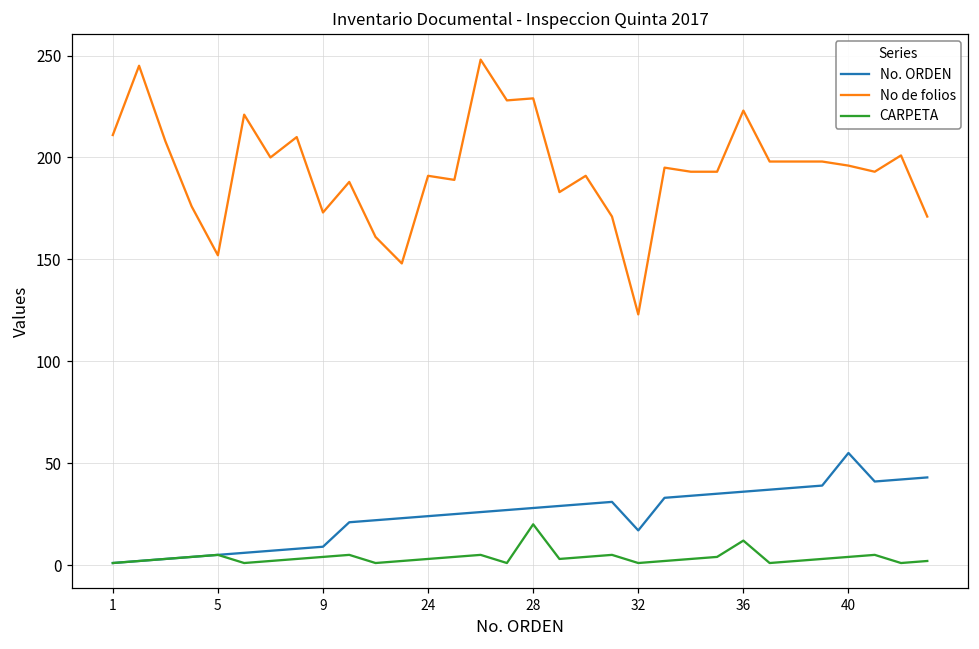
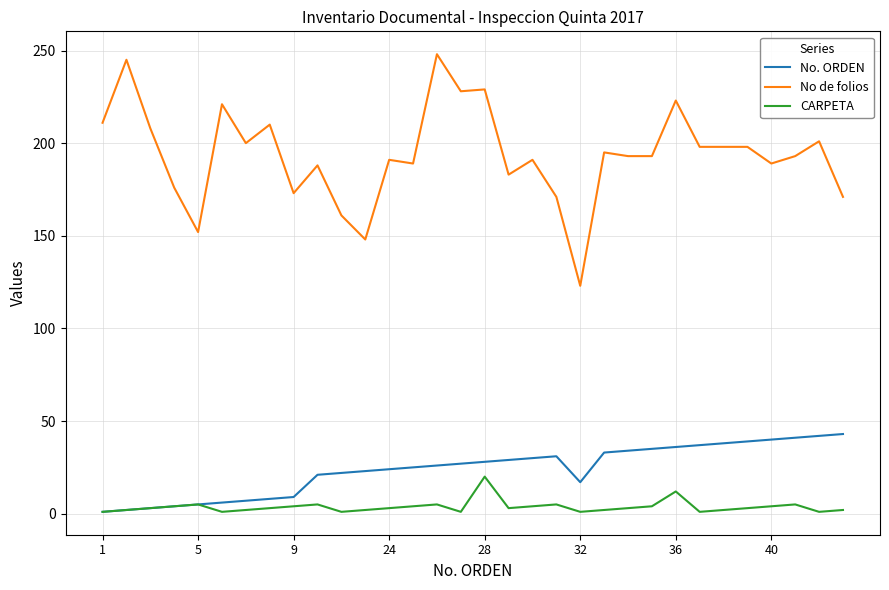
No. ORDEN, 40: 55 -> 40
No de folios, 40: 196 -> 189
